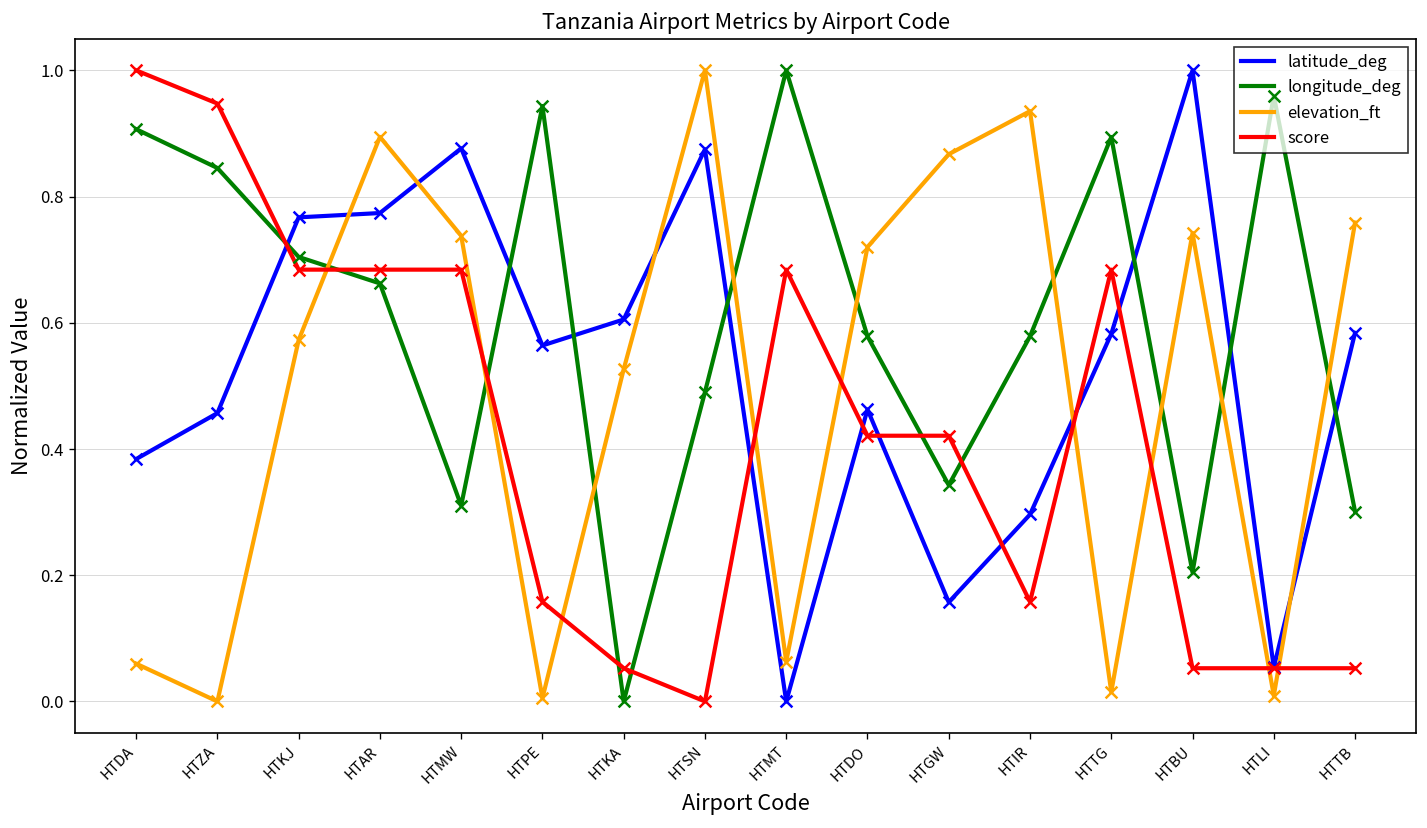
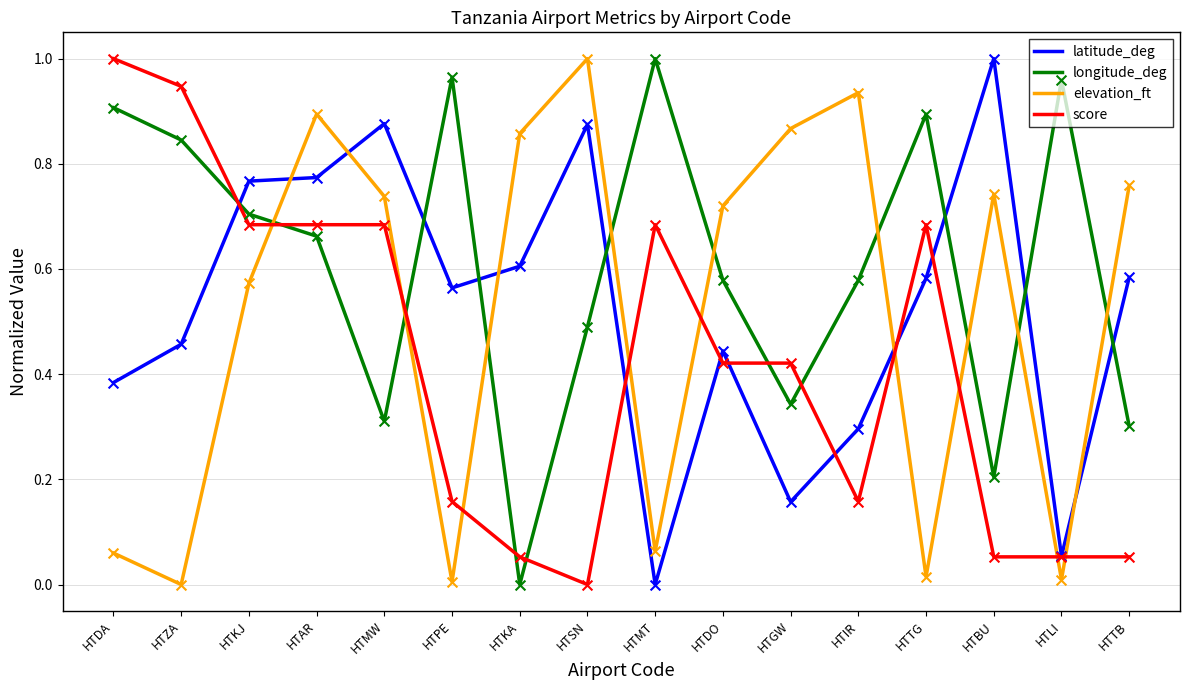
longitude_deg, HTPE: 0.94 -> 0.96
elevation_ft, HTKA: 0.53 -> 0.86
latitude_deg, HTDO: 0.46 -> 0.44
